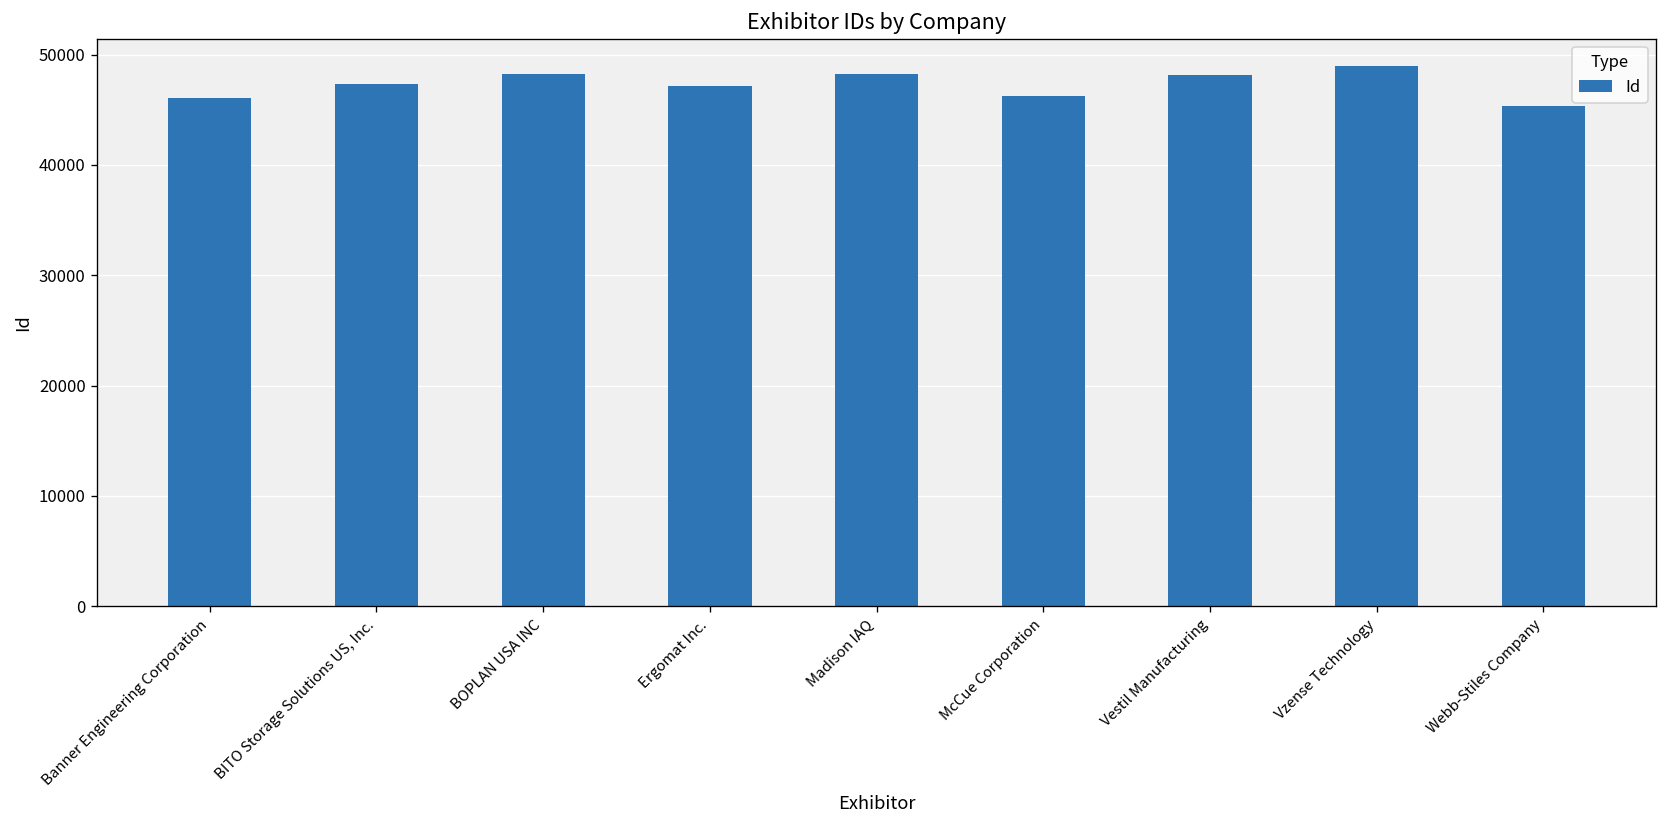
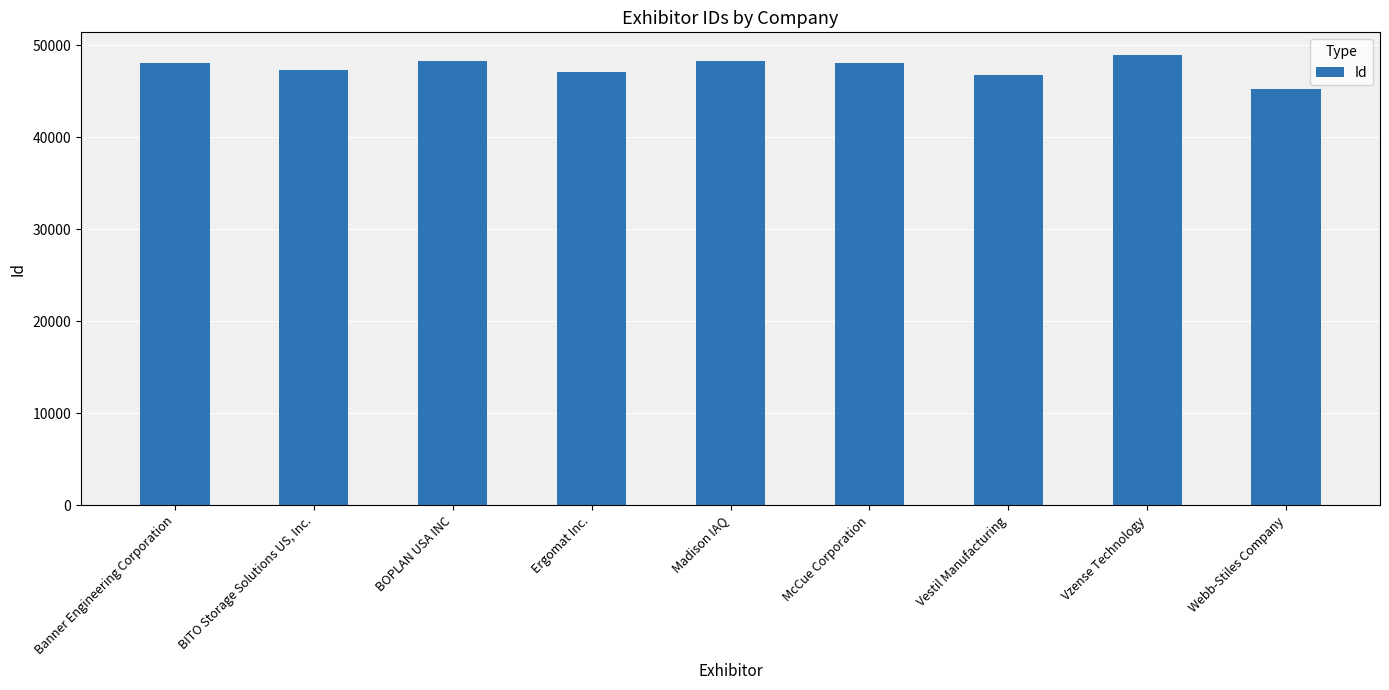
Banner Engineering Corporation: 46000 -> 48000
McCue Corporation: 46000 -> 48000
Vestil Manufacturing: 48000 -> 47000
